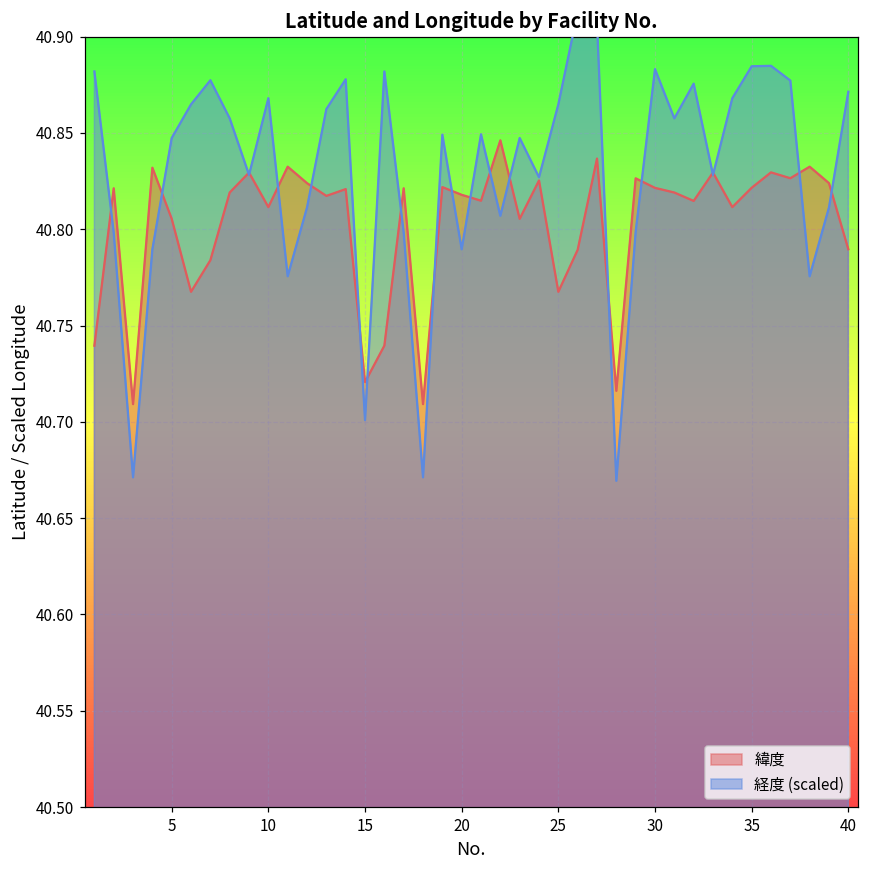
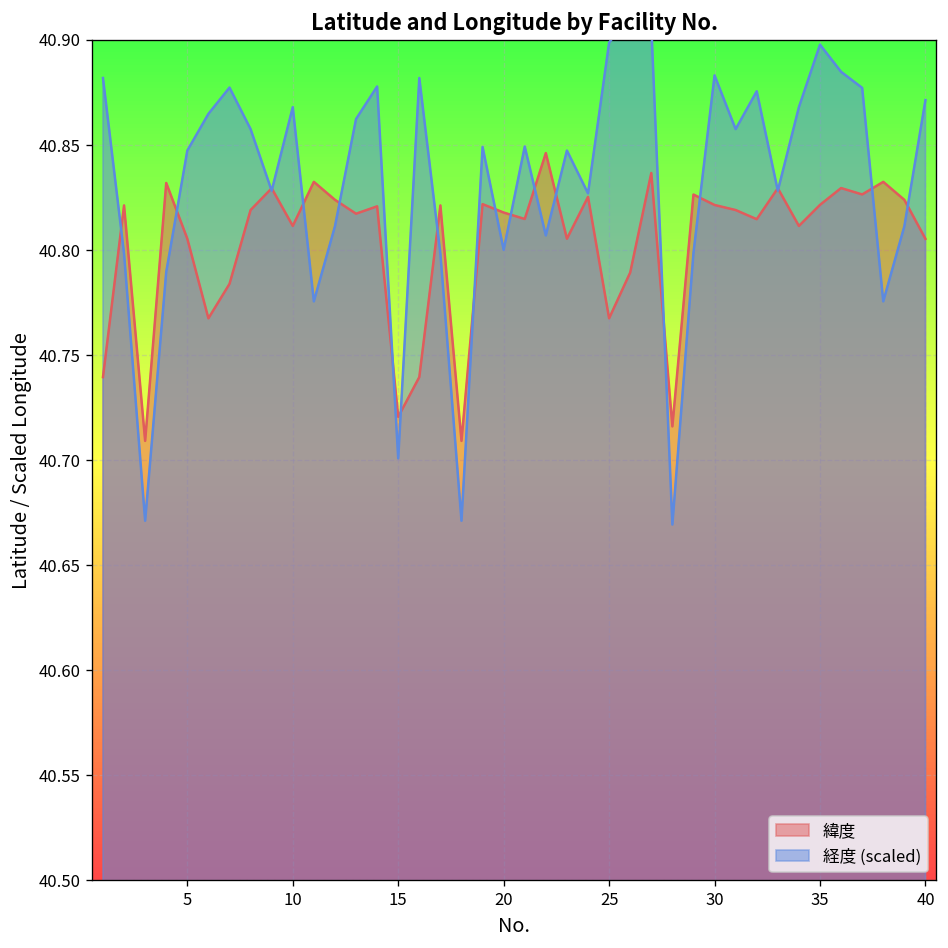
経度 (scaled), 20: 40.790 -> 40.800
経度 (scaled), 25: 40.865 -> 40.899
経度 (scaled), 35: 40.885 -> 40.898
緯度, 40: 40.790 -> 40.805
